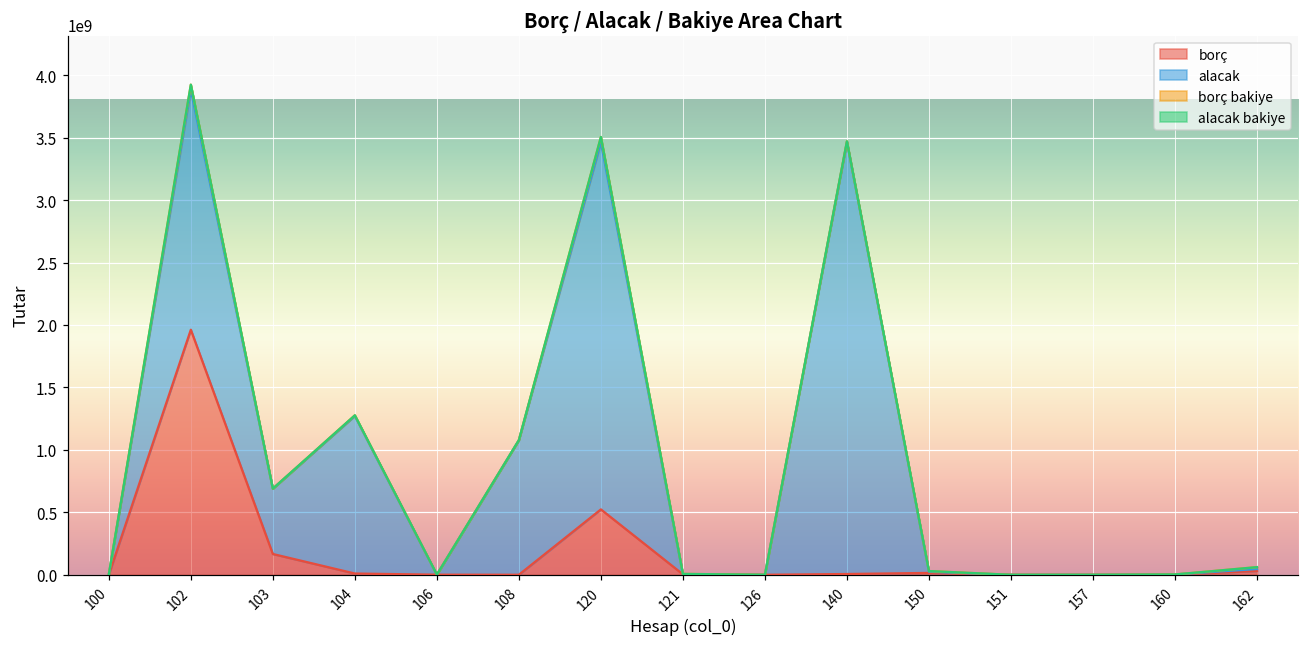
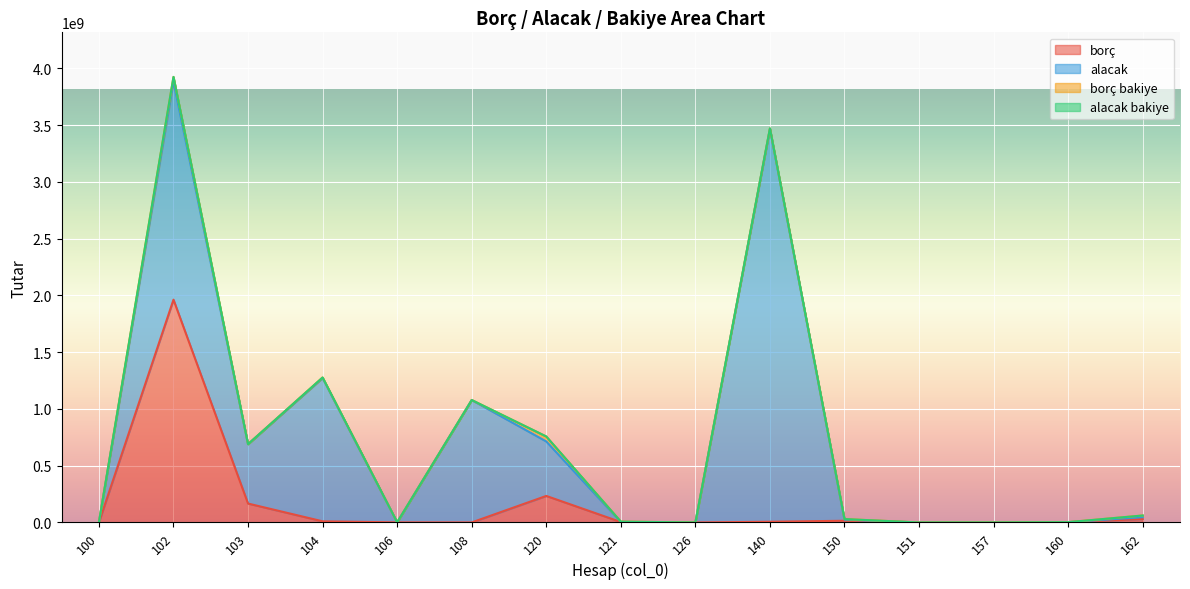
borç, 120: 520000000 -> 230000000
alacak, 120: 2940000000 -> 480000000
